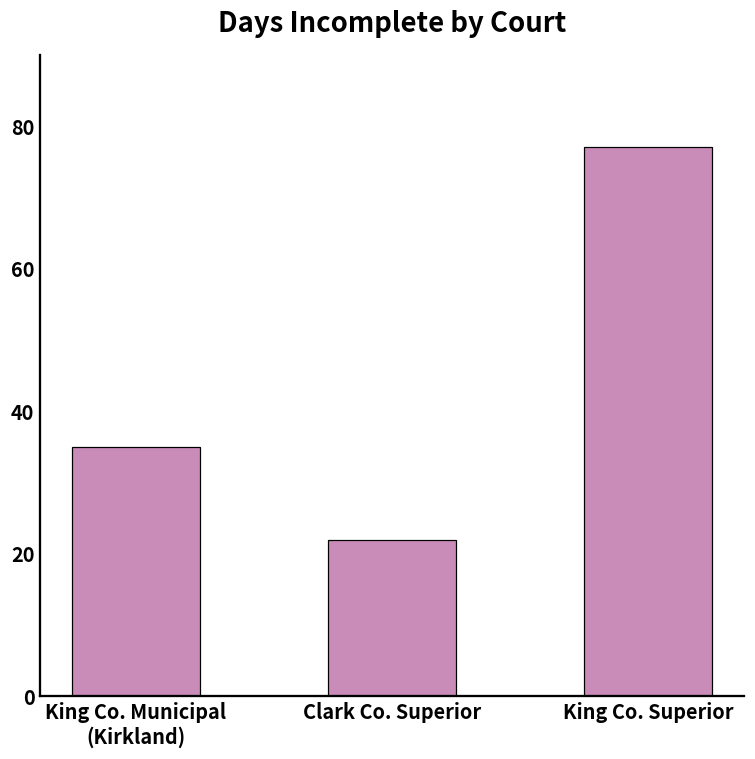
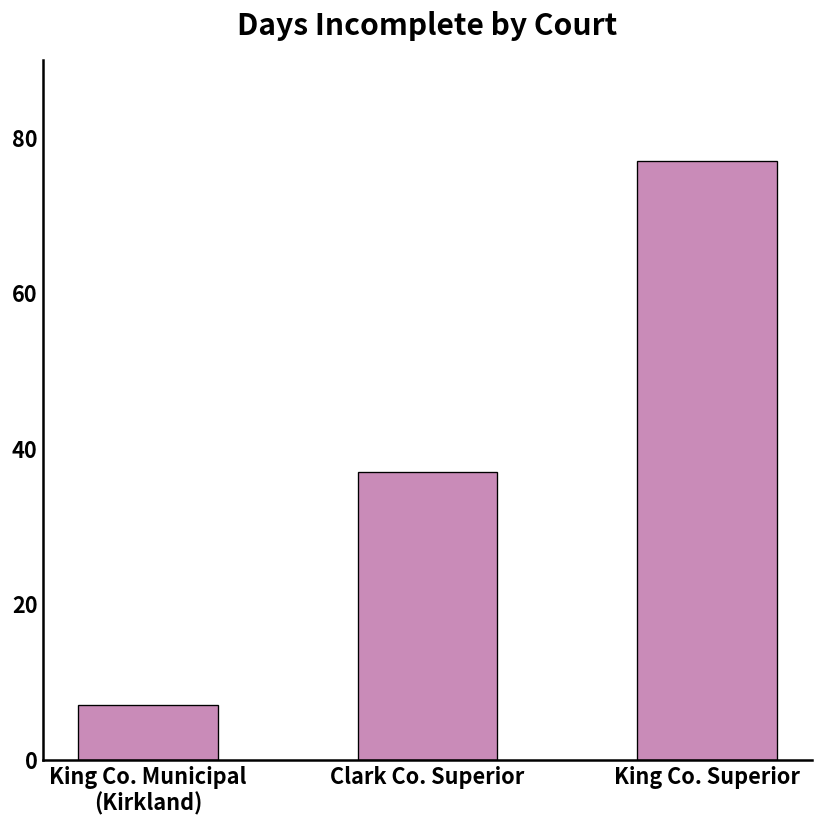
King Co. Municipal (Kirkland): 35 -> 7
Clark Co. Superior: 22 -> 37
